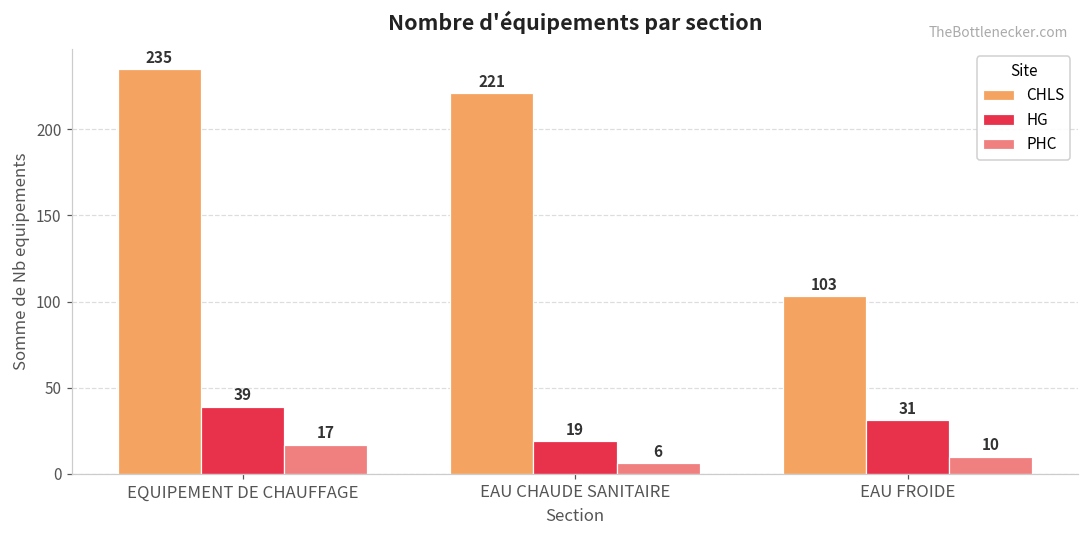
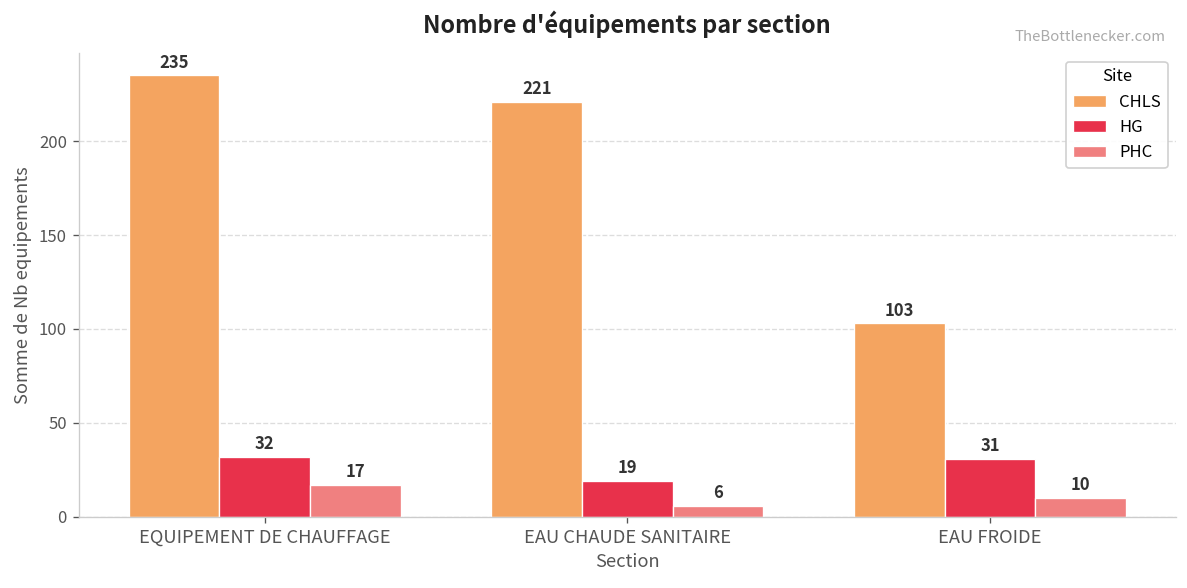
HG, EQUIPEMENT DE CHAUFFAGE: 39 -> 32
